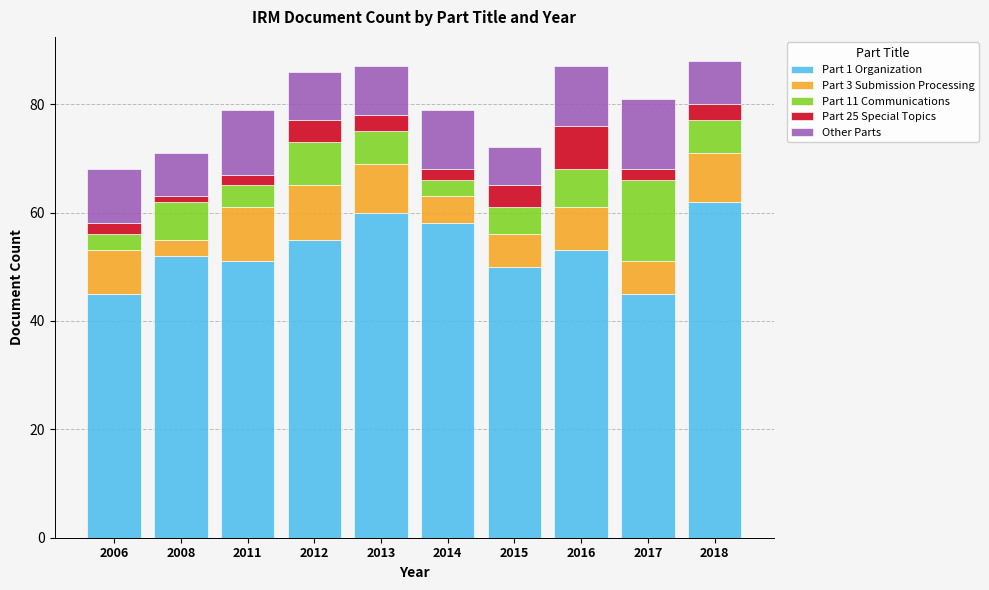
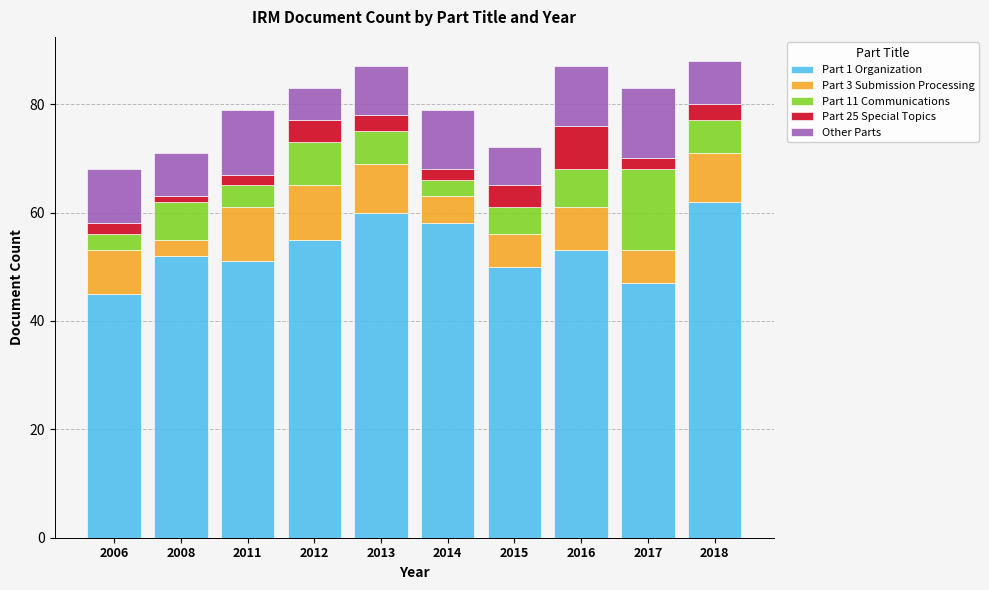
Other Parts, 2012: 9 -> 6
Part 1 Organization, 2017: 45 -> 47
